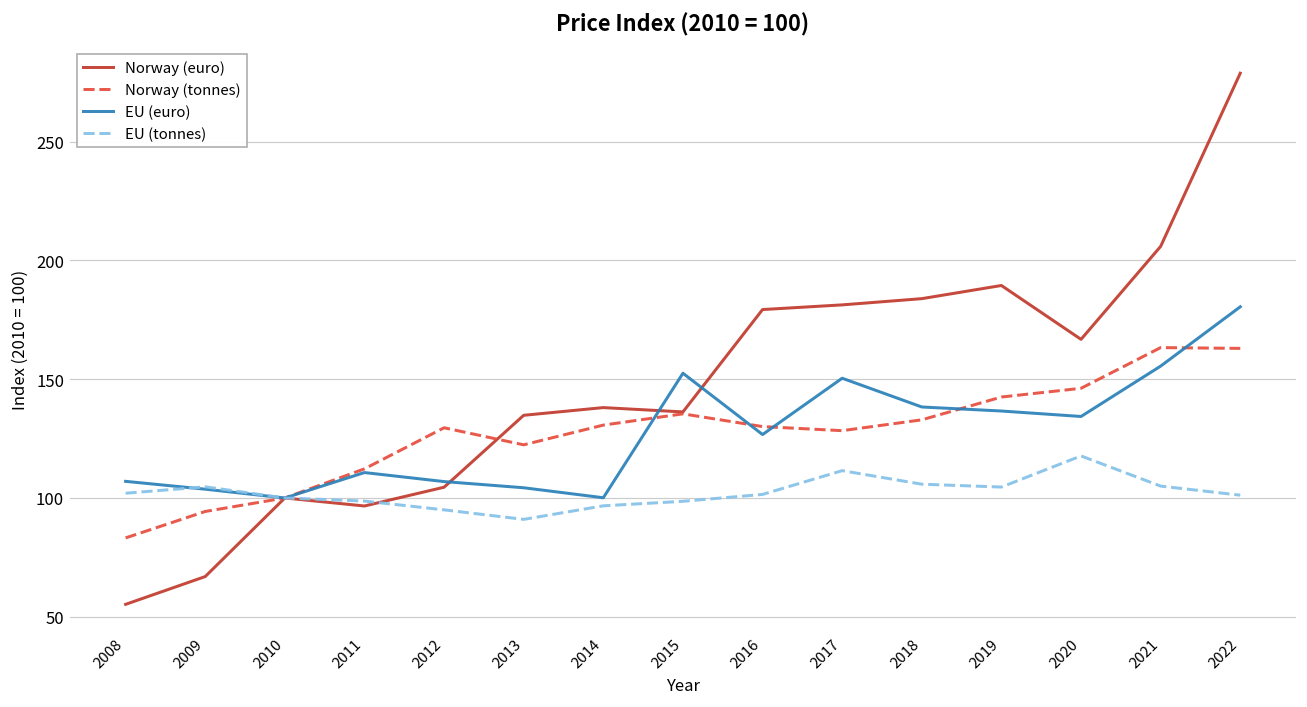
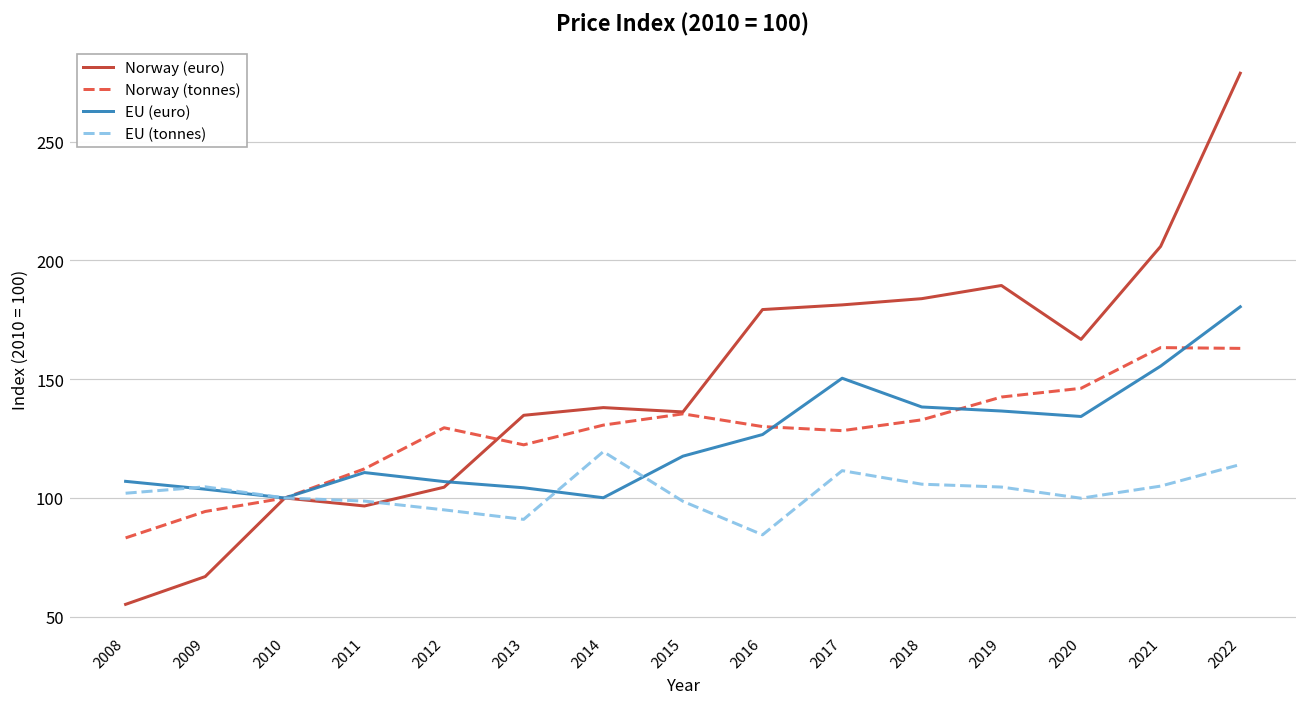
EU (tonnes), 2014: 97 -> 120
EU (euro), 2015: 153 -> 118
EU (tonnes), 2016: 102 -> 85
EU (tonnes), 2020: 118 -> 100
EU (tonnes), 2022: 101 -> 114
